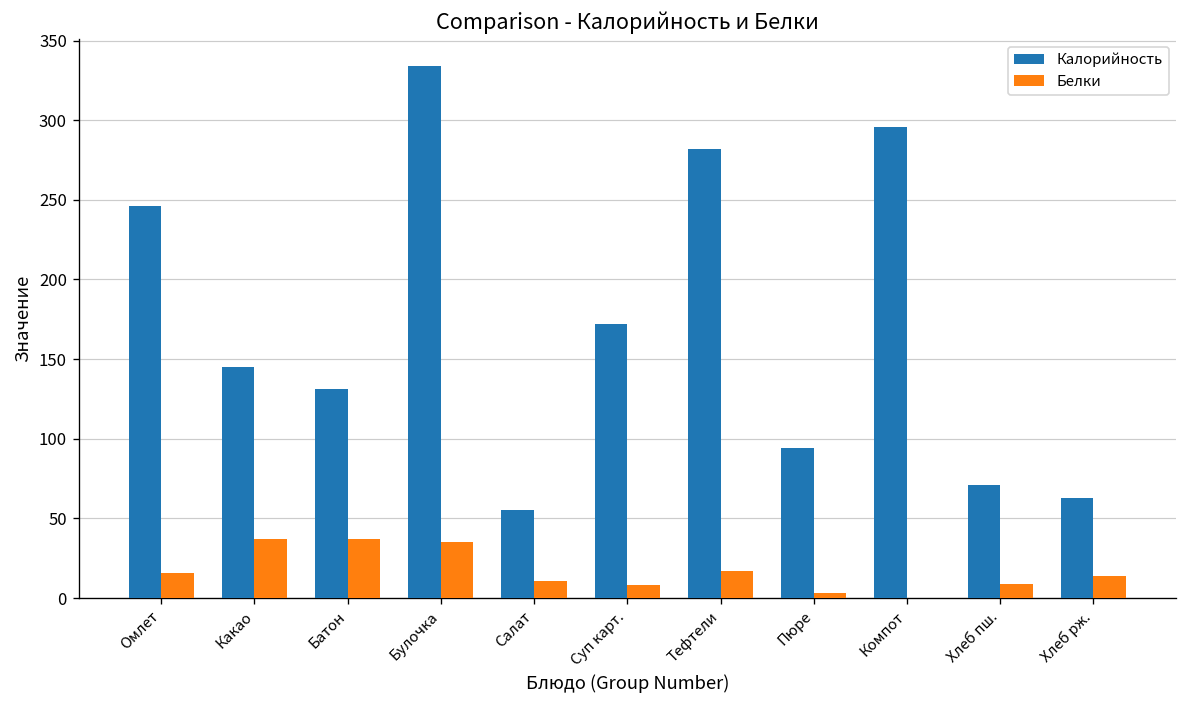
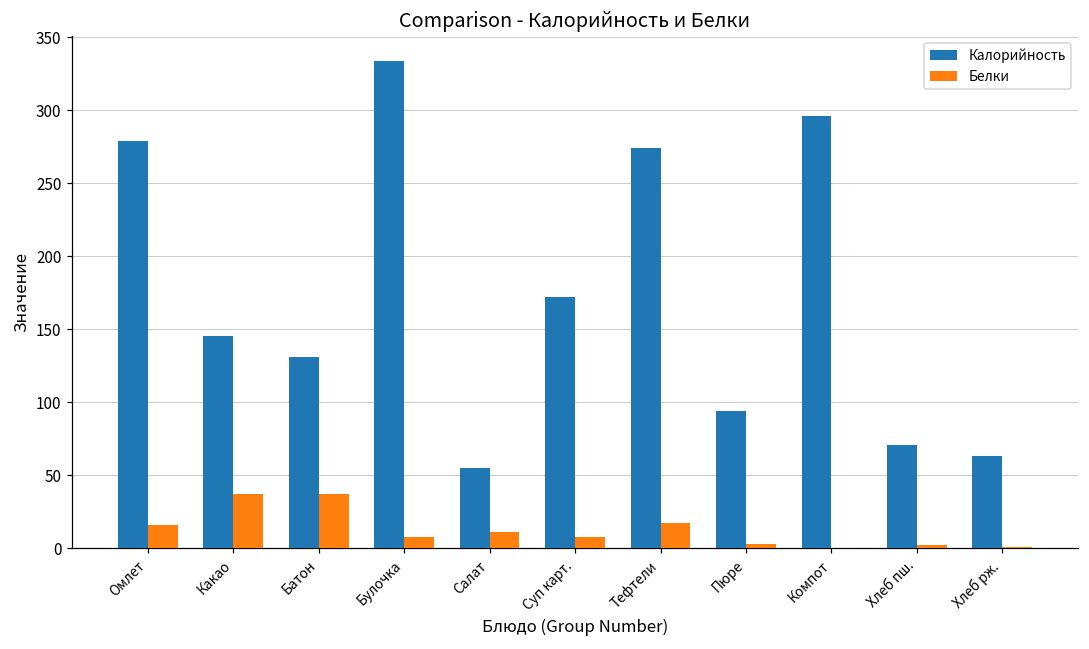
Калорийность, Омлет: 246 -> 279
Белки, Булочка: 35 -> 8
Калорийность, Тефтели: 282 -> 274
Белки, Хлеб пш.: 9 -> 2
Белки, Хлеб рж.: 14 -> 1
